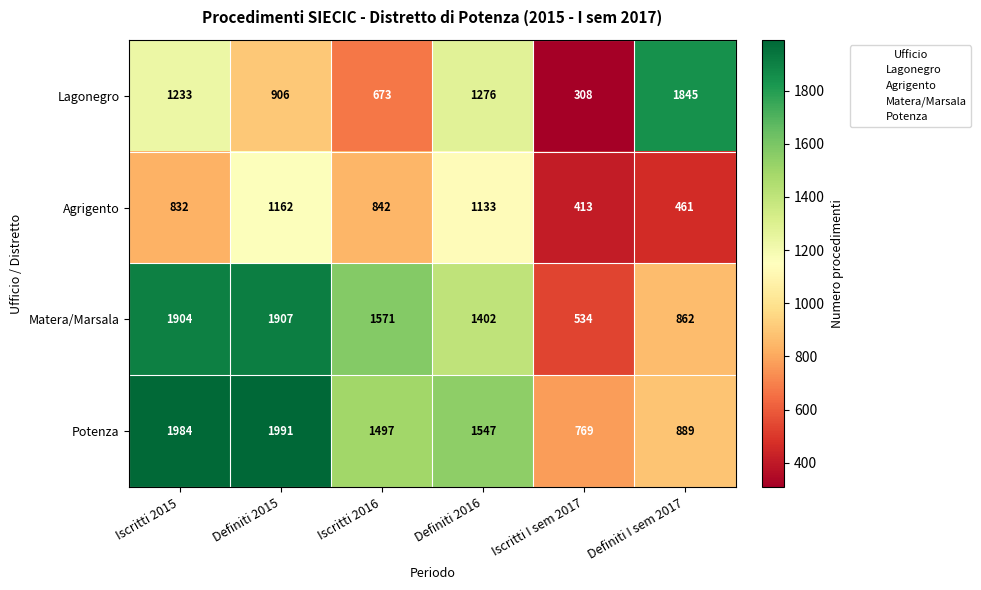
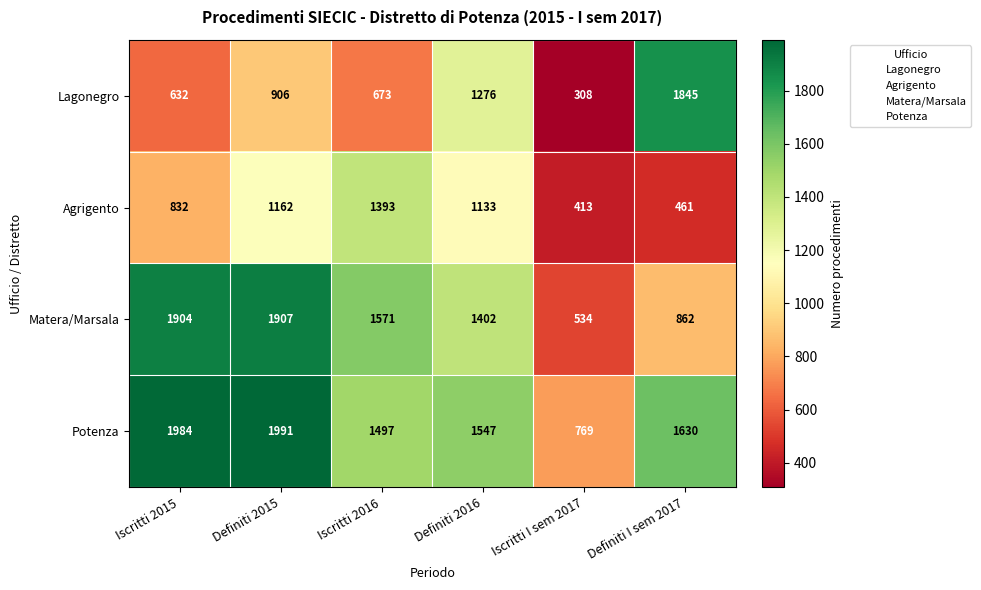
Lagonegro, Iscritti 2015: 1233 -> 632
Agrigento, Iscritti 2016: 842 -> 1393
Potenza, Definiti I sem 2017: 889 -> 1630
